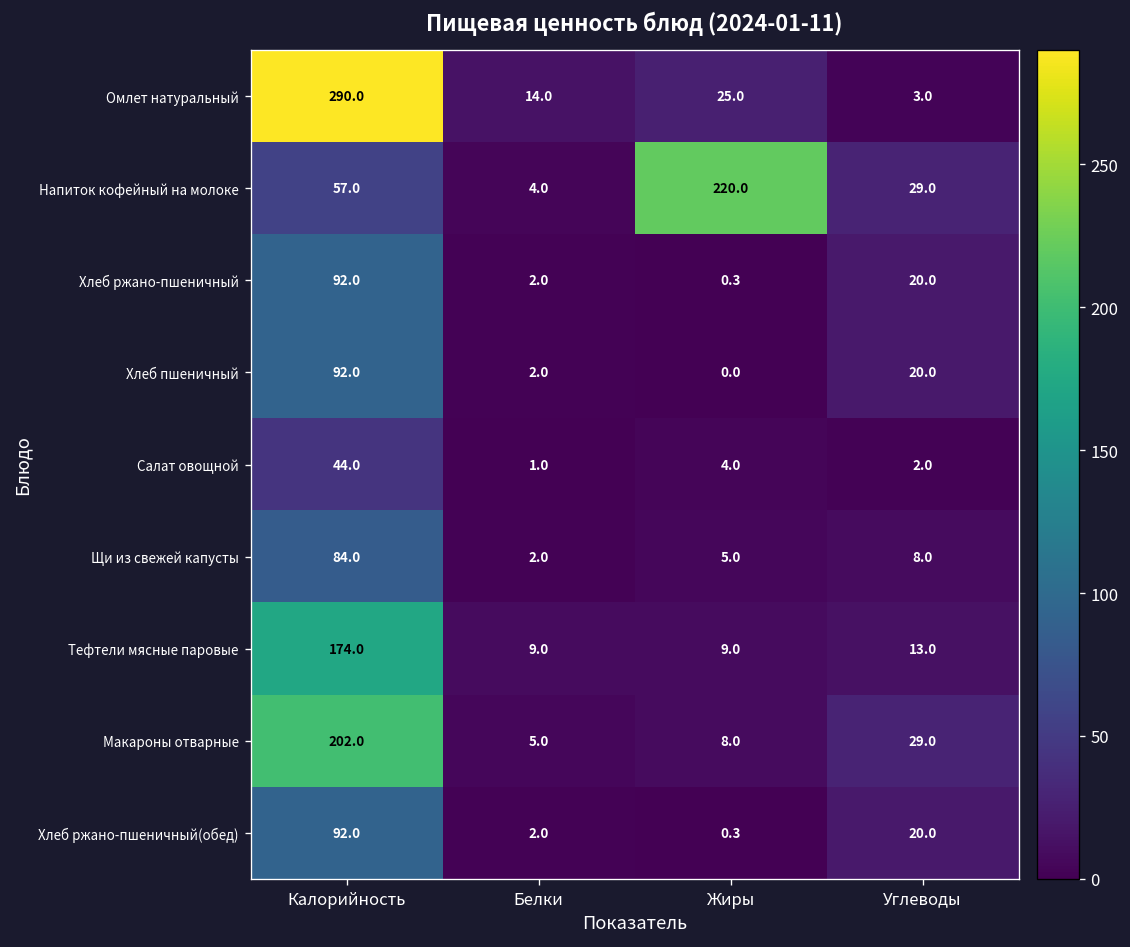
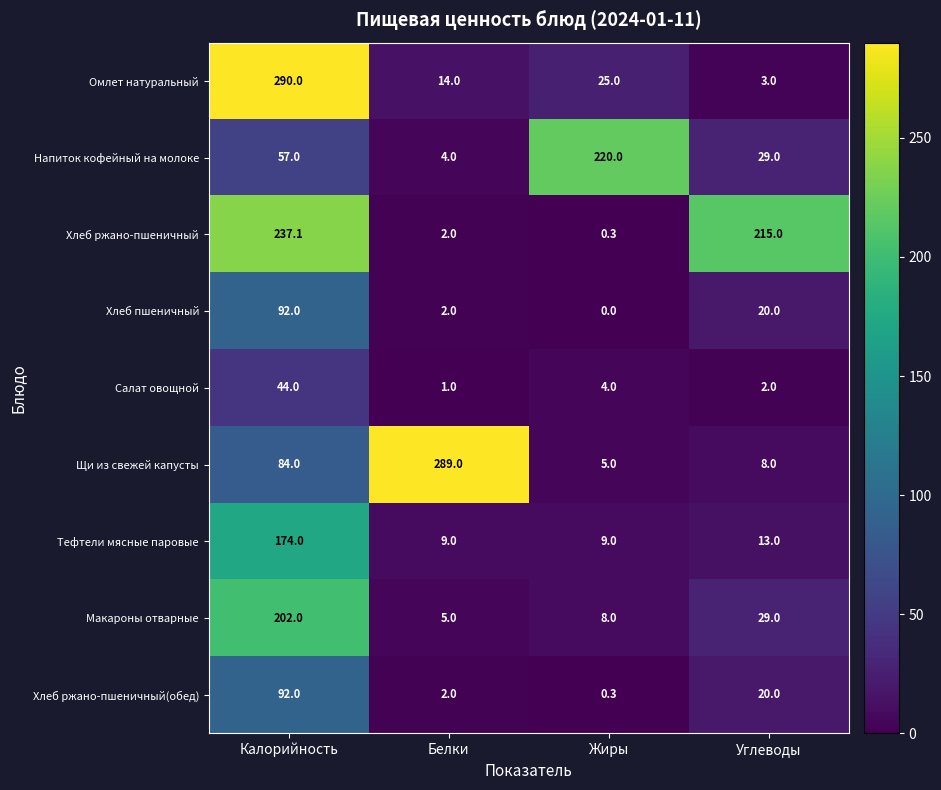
Хлеб ржано-пшеничный, Калорийность: 92.0 -> 237.1
Хлеб ржано-пшеничный, Углеводы: 20.0 -> 215.0
Щи из свежей капусты, Белки: 2.0 -> 289.0
